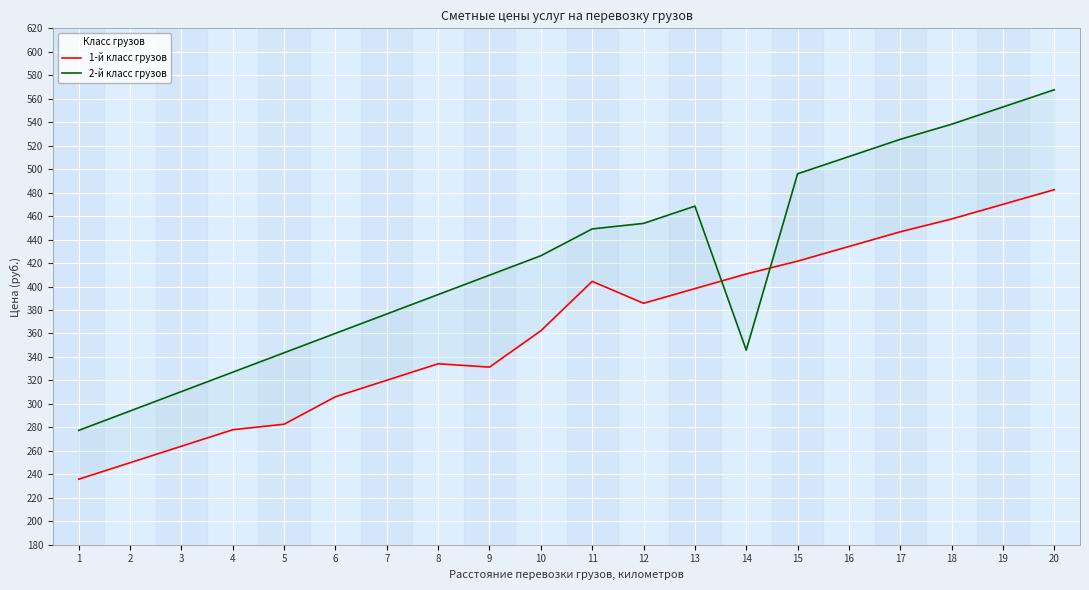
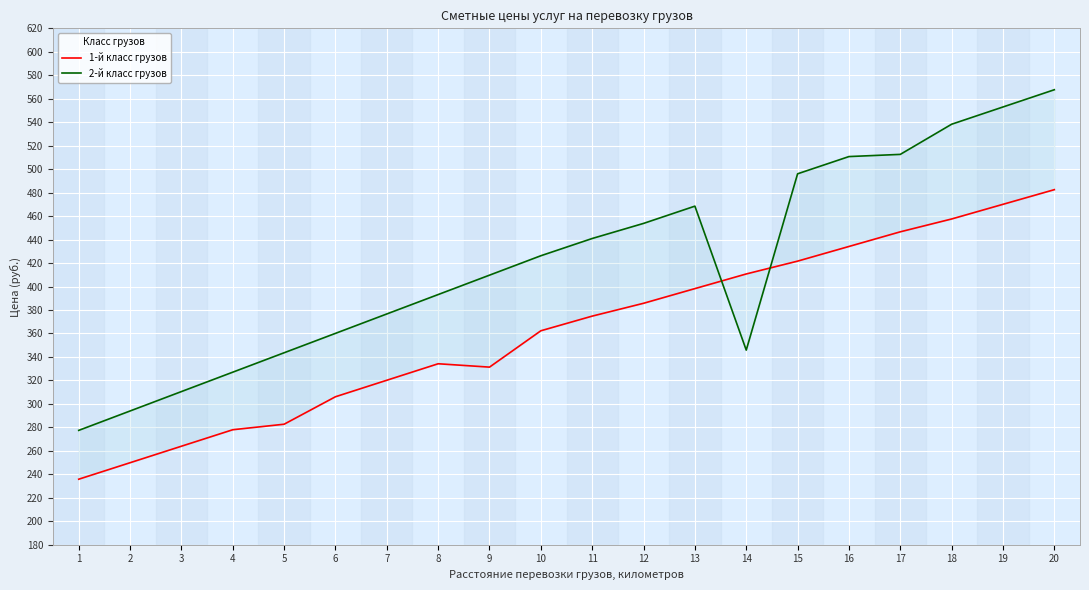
1-й класс грузов, 11: 404 -> 375
2-й класс грузов, 11: 449 -> 441
2-й класс грузов, 17: 525 -> 513
